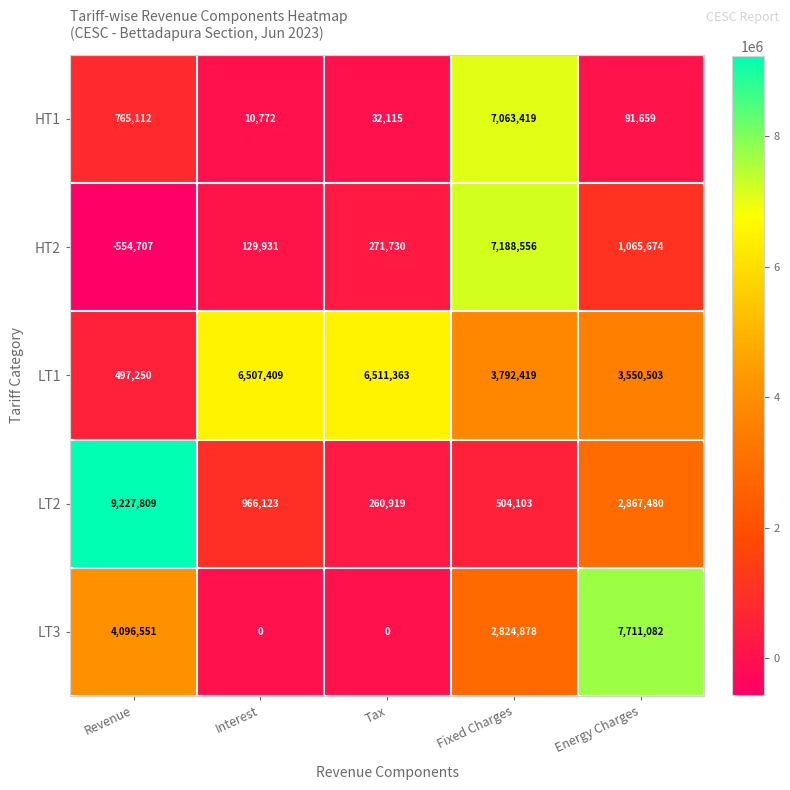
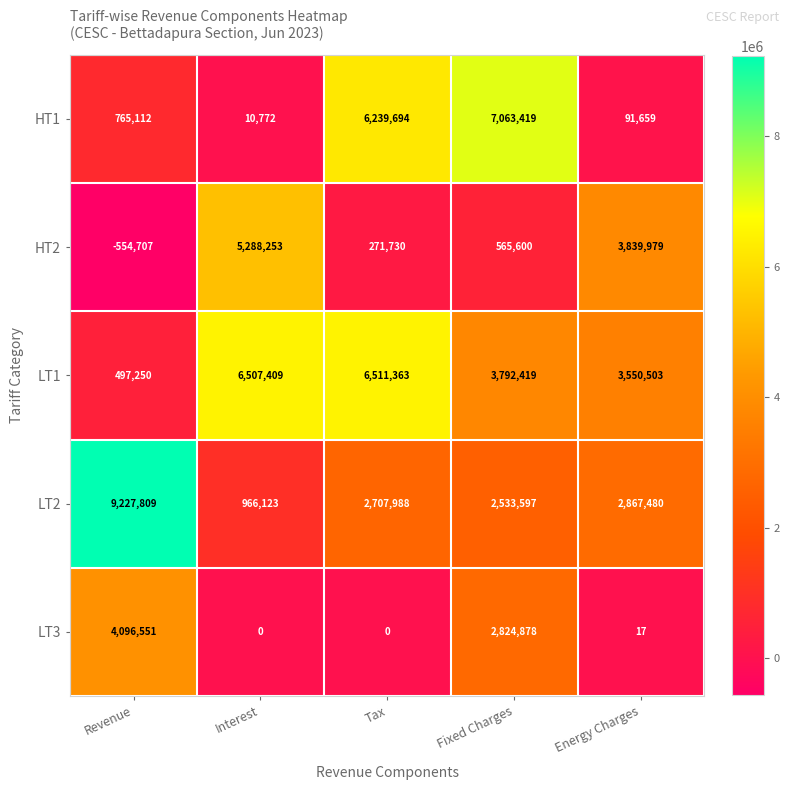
HT1, Tax: 32,115 -> 6,239,694
HT2, Interest: 129,931 -> 5,288,253
HT2, Fixed Charges: 7,188,556 -> 565,600
HT2, Energy Charges: 1,065,674 -> 3,839,979
LT2, Tax: 260,919 -> 2,707,988
LT2, Fixed Charges: 504,103 -> 2,533,597
LT3, Energy Charges: 7,711,082 -> 17
